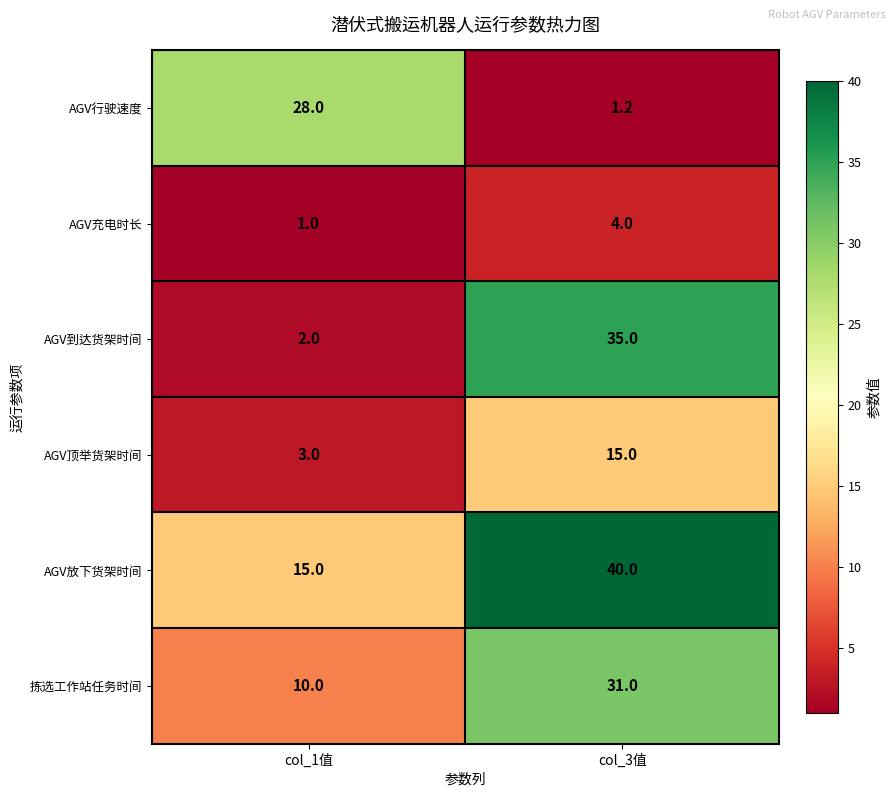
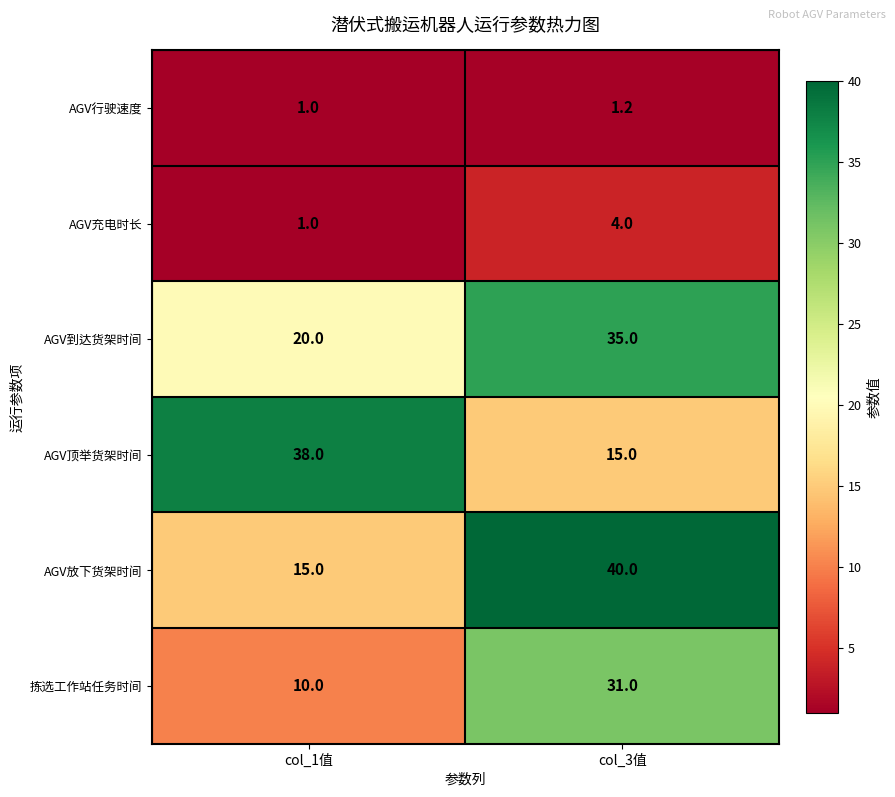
AGV行驶速度, col_1值: 28.0 -> 1.0
AGV到达货架时间, col_1值: 2.0 -> 20.0
AGV顶举货架时间, col_1值: 3.0 -> 38.0
